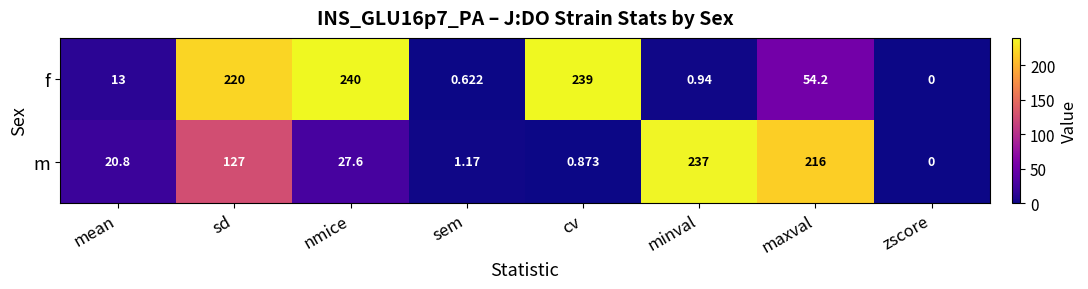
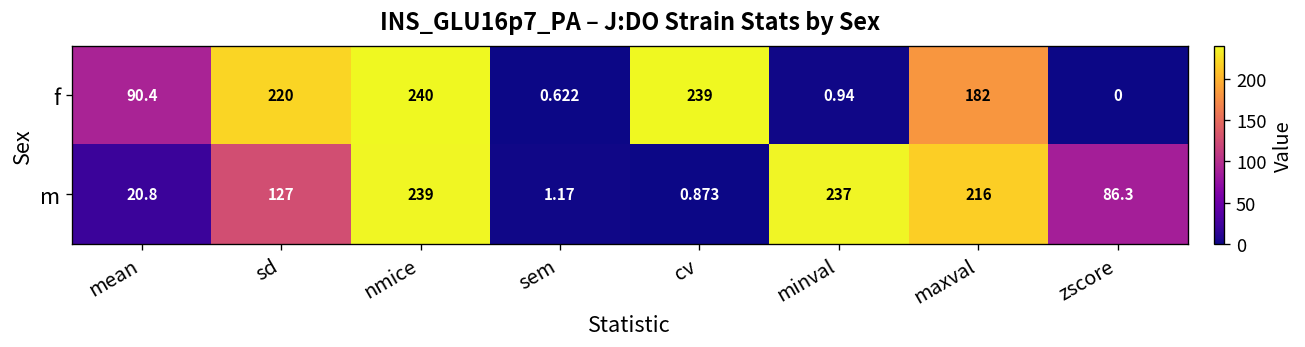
f, mean: 13 -> 90.4
f, maxval: 54.2 -> 182
m, nmice: 27.6 -> 239
m, zscore: 0 -> 86.3
